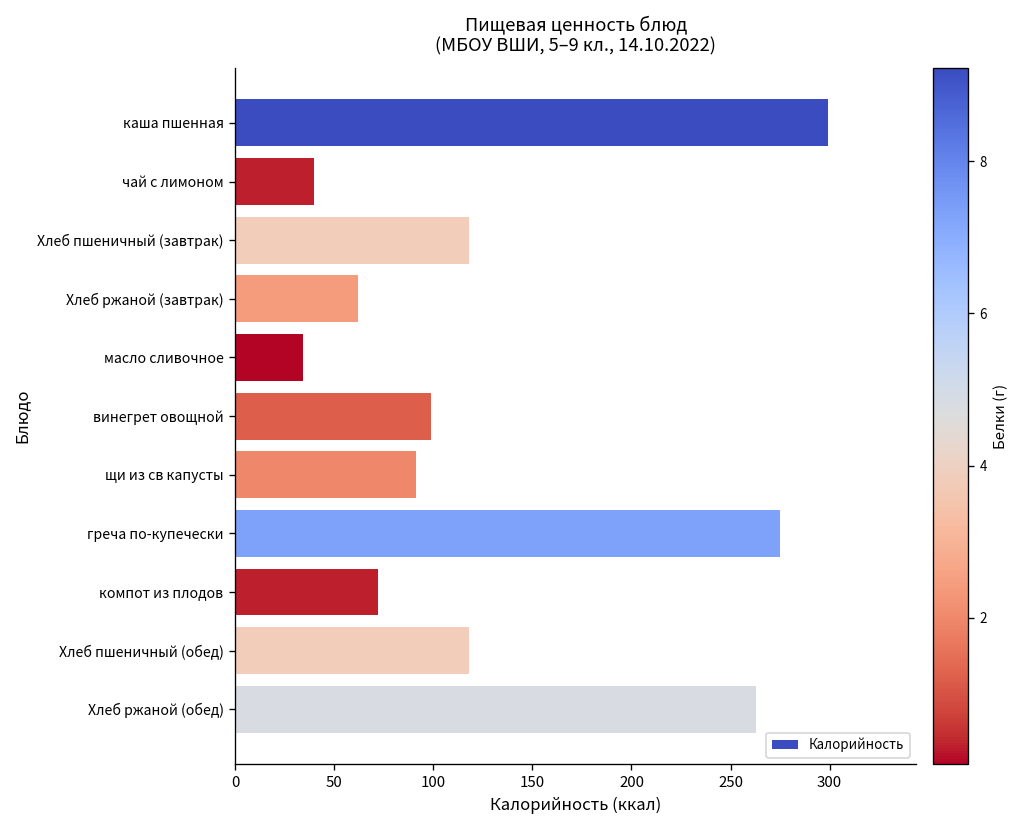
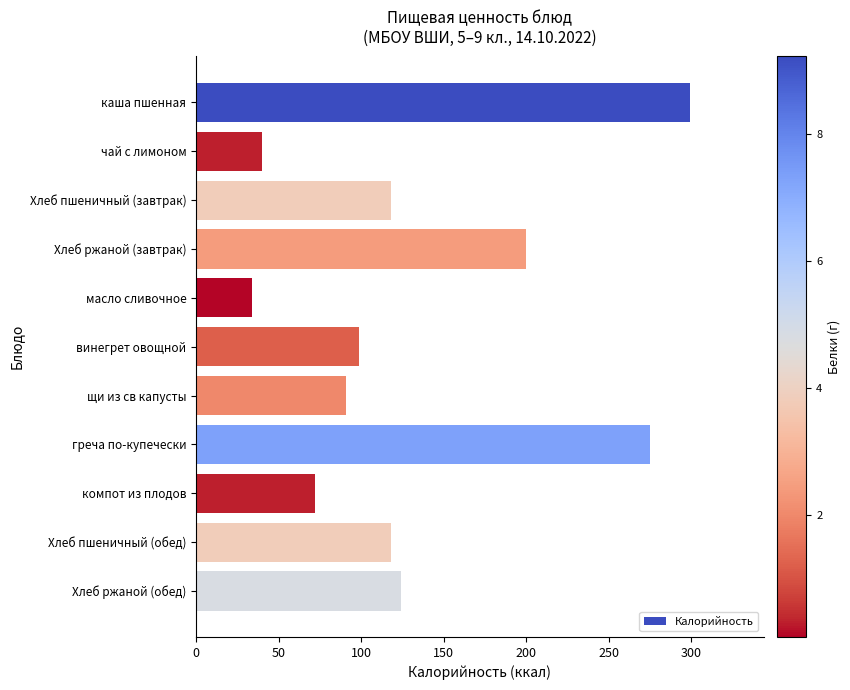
Хлеб ржаной (завтрак): 62 -> 200
Хлеб ржаной (обед): 263 -> 124
